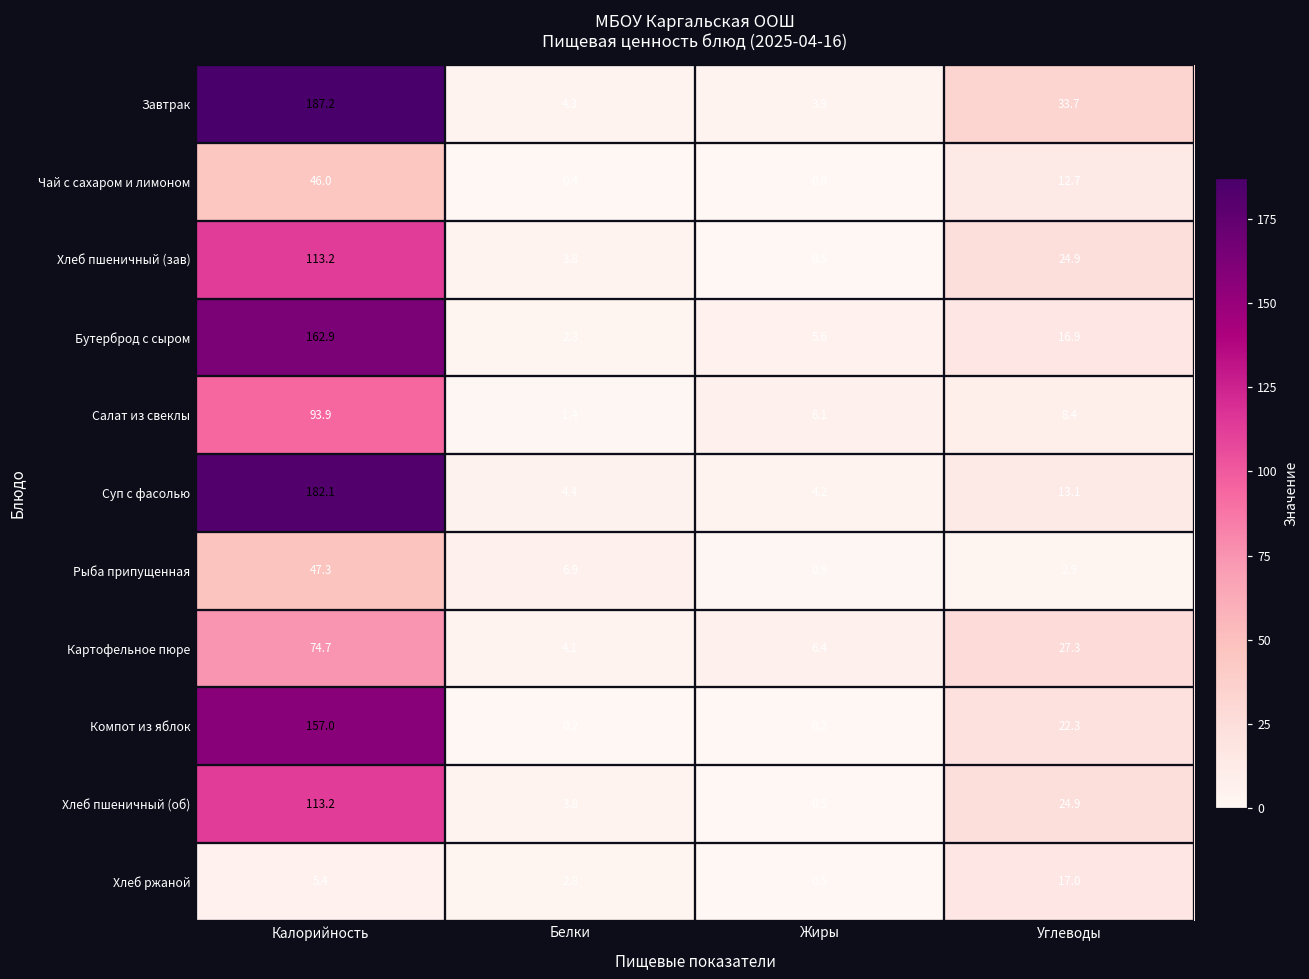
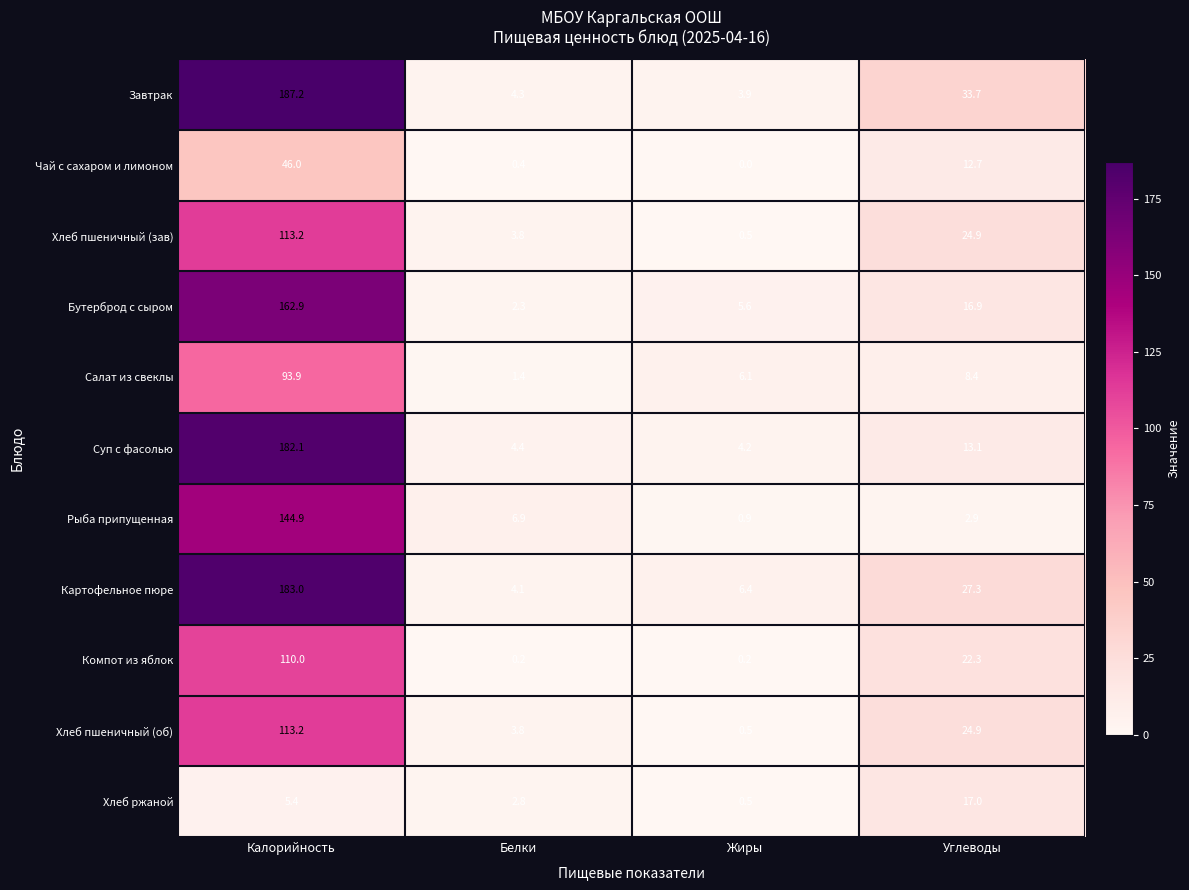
Рыба припущенная, Калорийность: 47.3 -> 144.9
Картофельное пюре, Калорийность: 74.7 -> 183.0
Компот из яблок, Калорийность: 157.0 -> 110.0
